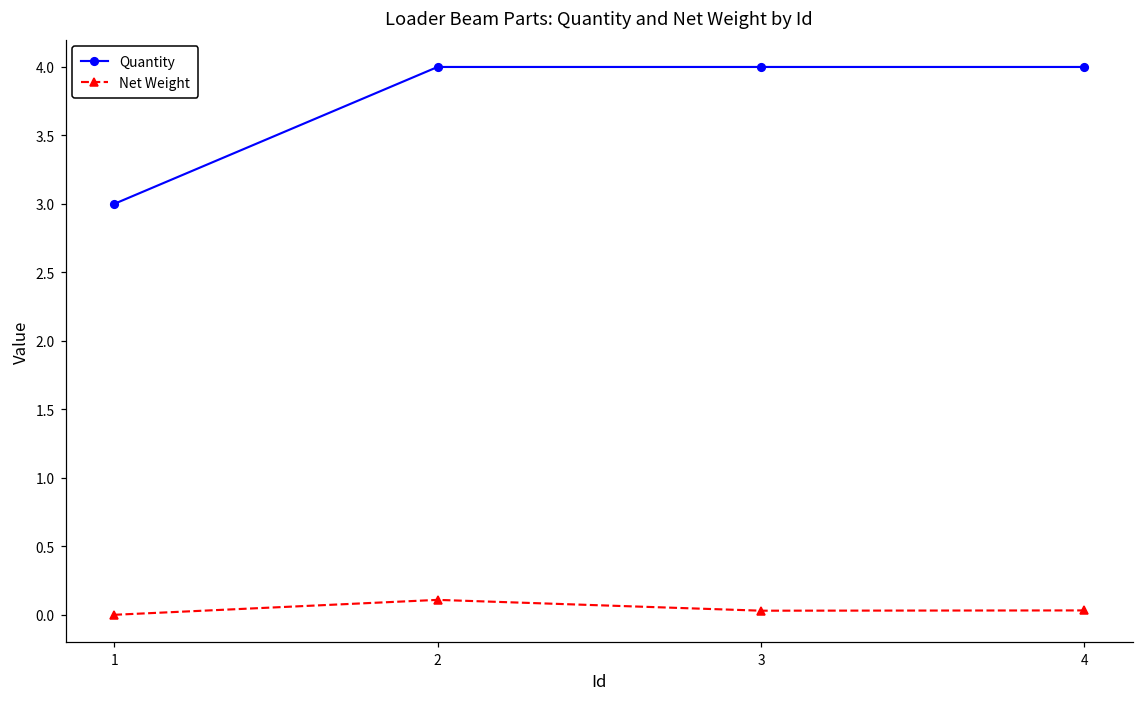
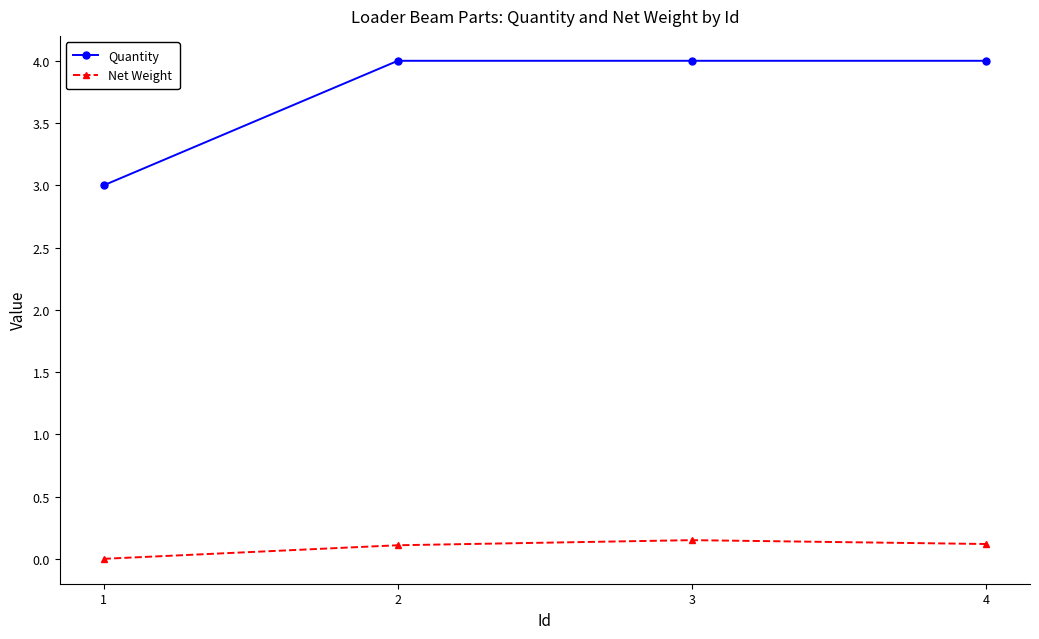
Net Weight, 3: 0.03 -> 0.15
Net Weight, 4: 0.03 -> 0.12
